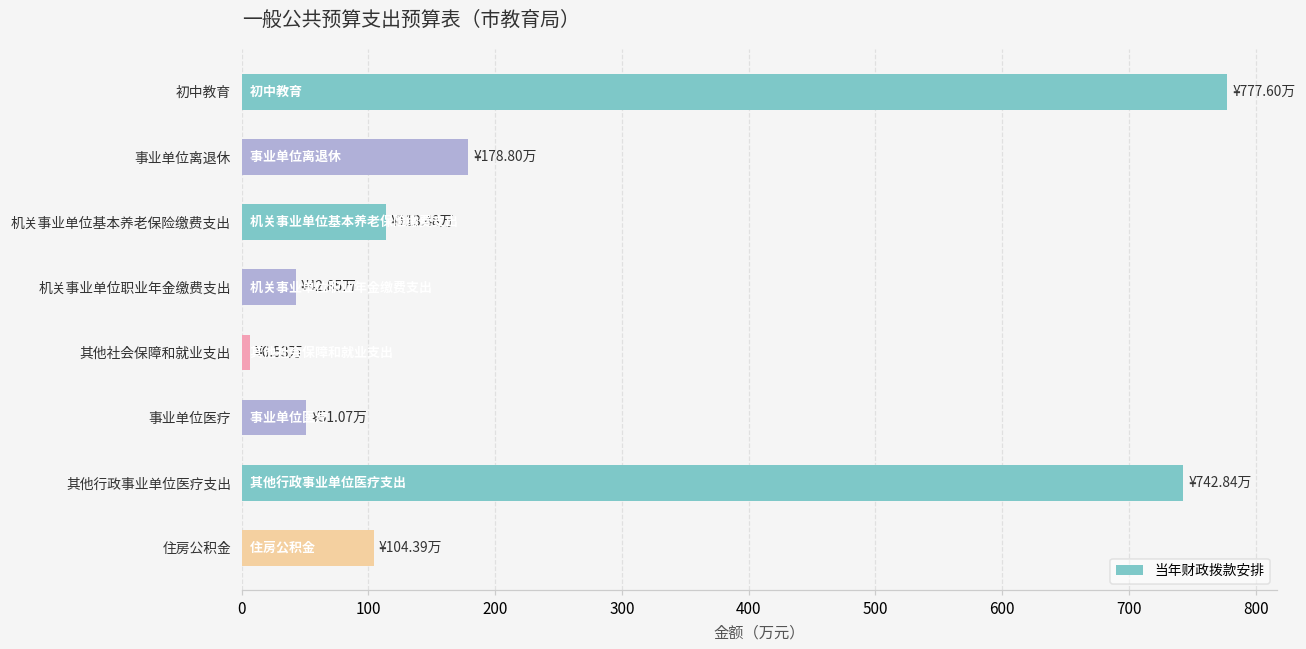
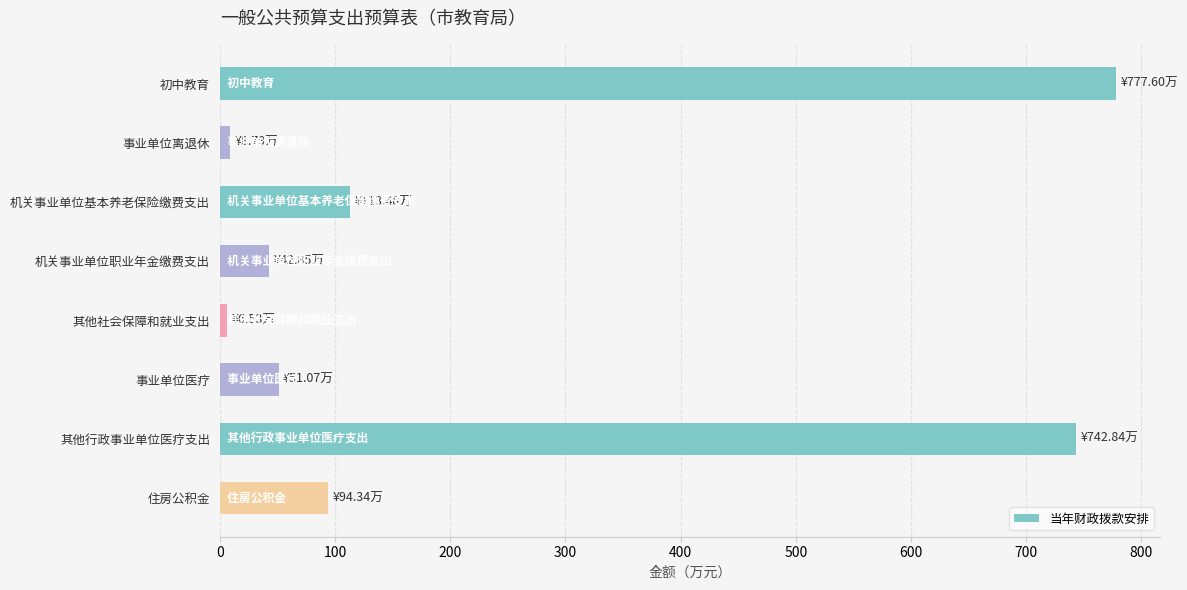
事业单位离退休: ¥178.80万 -> ¥8.79万
住房公积金: ¥104.39万 -> ¥94.34万
